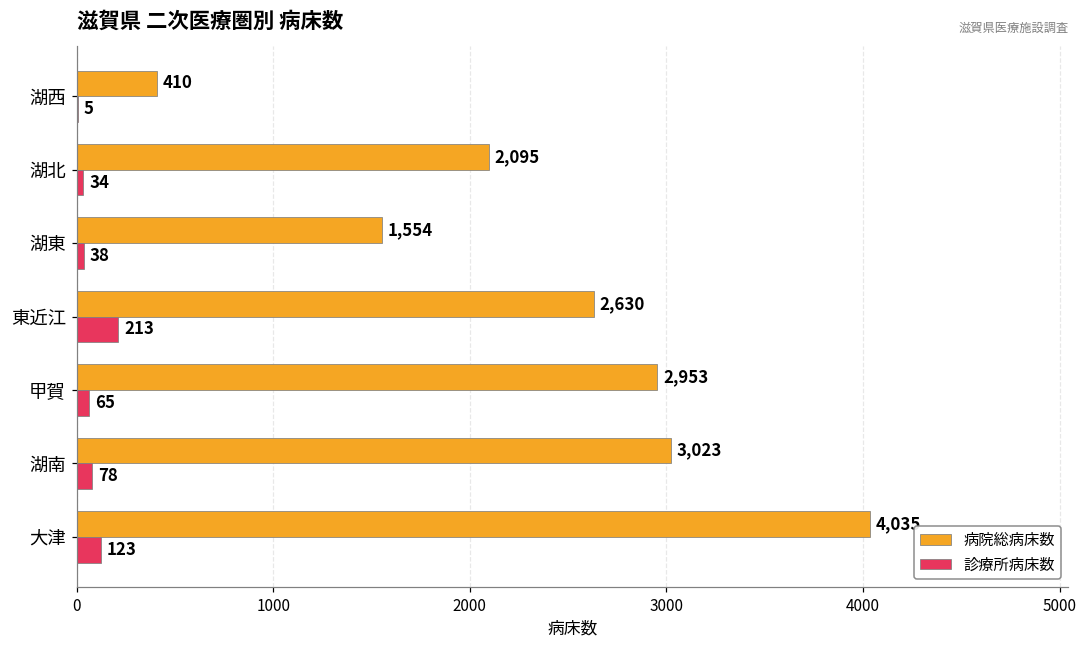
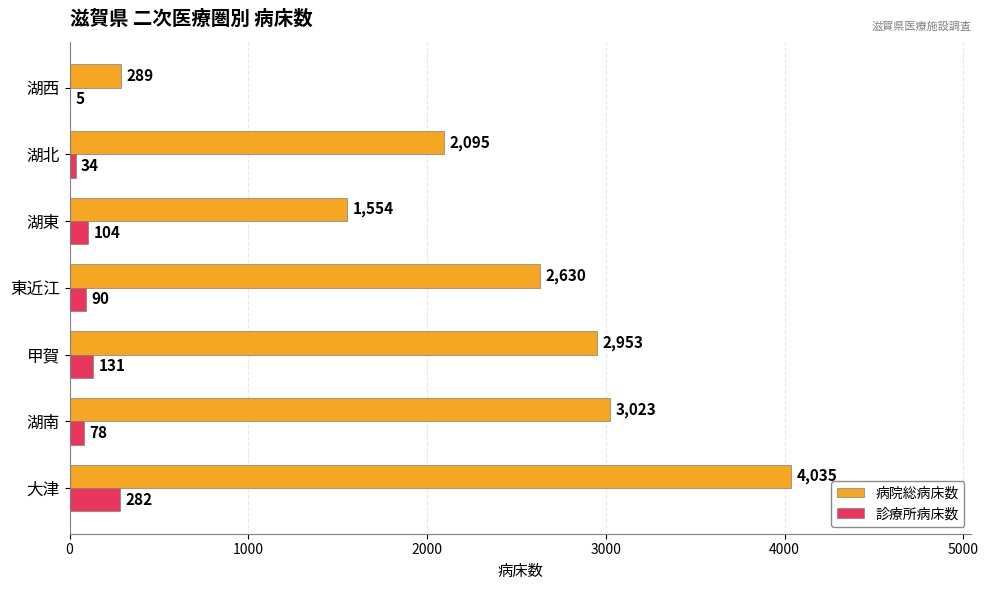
病院総病床数, 湖西: 410 -> 289
診療所病床数, 湖東: 38 -> 104
診療所病床数, 東近江: 213 -> 90
診療所病床数, 甲賀: 65 -> 131
診療所病床数, 大津: 123 -> 282
